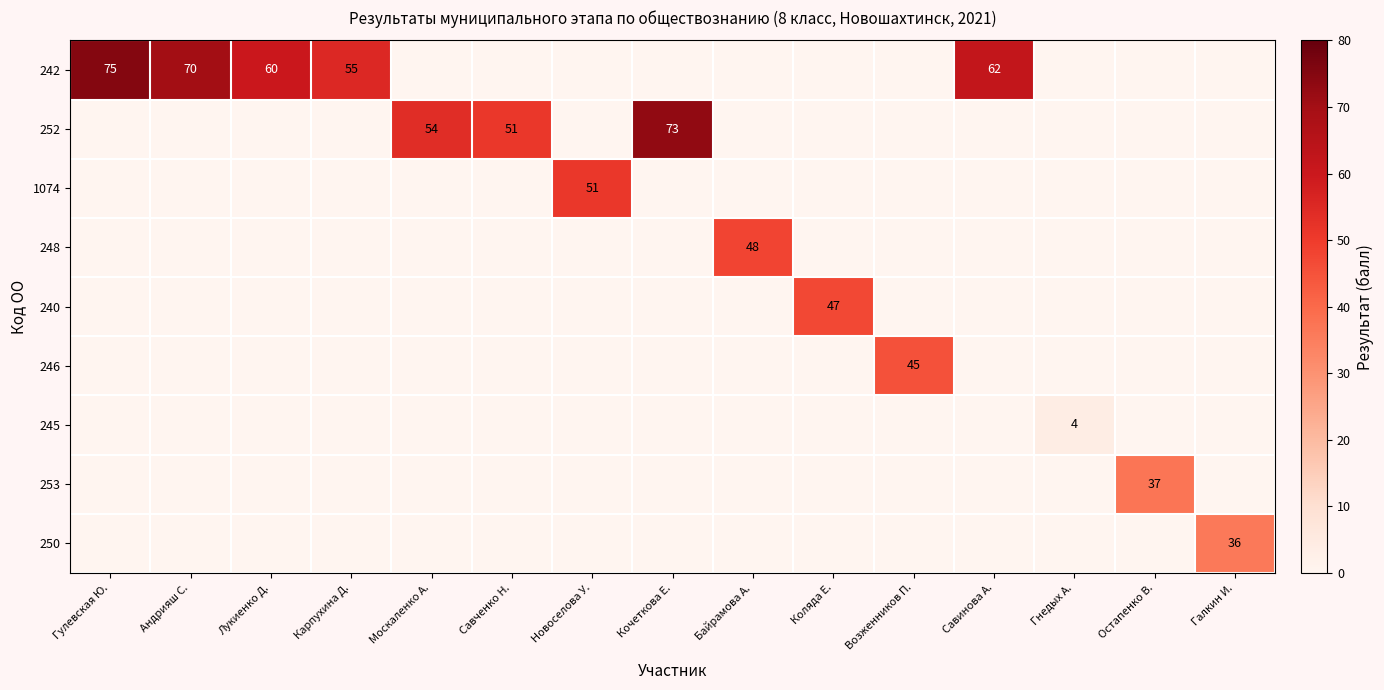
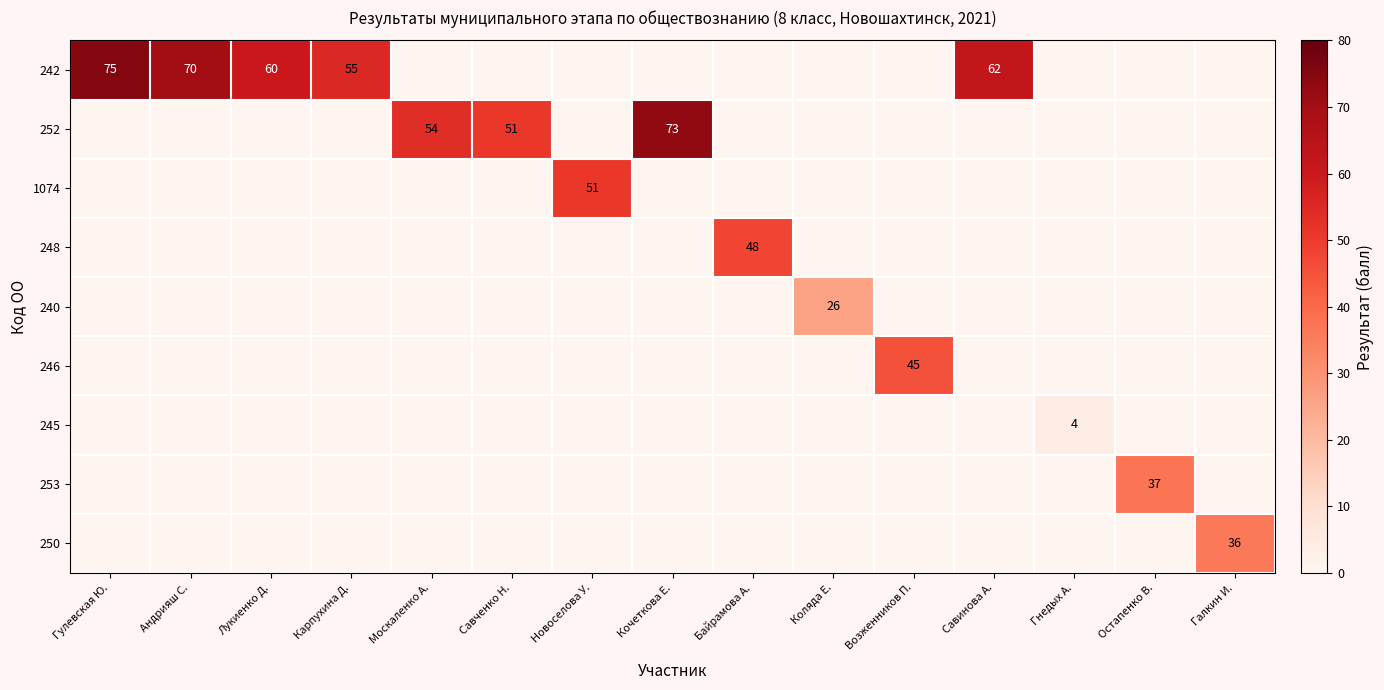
240, Коляда Е.: 47 -> 26
